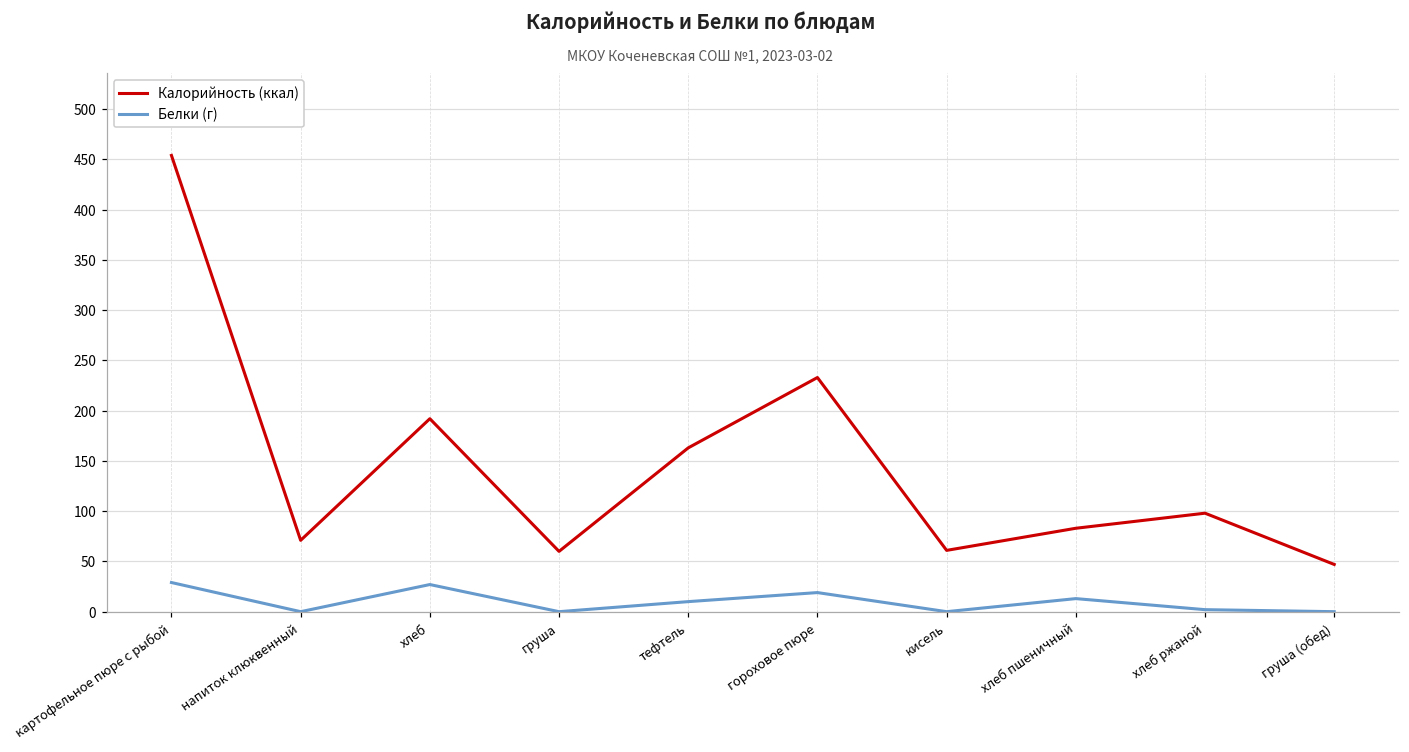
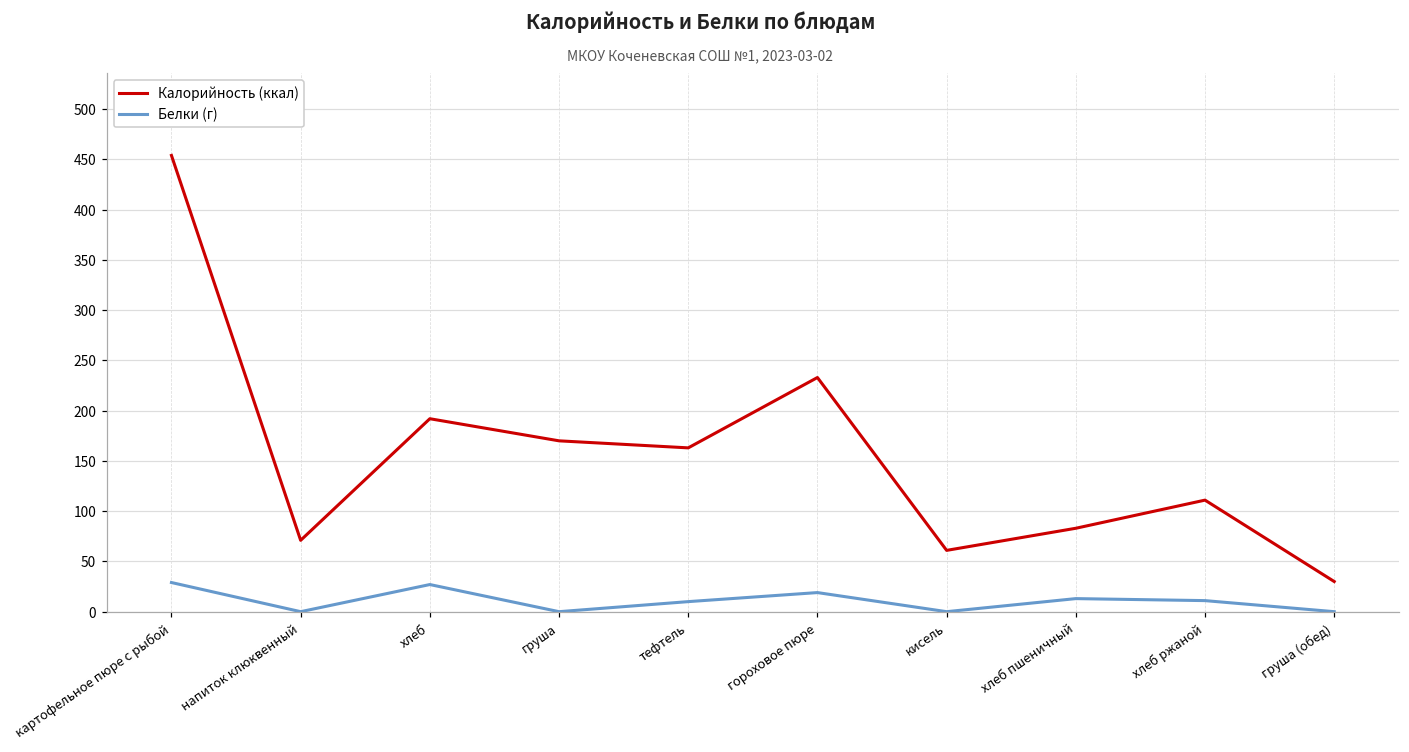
Калорийность (ккал), груша: 60 -> 170
Калорийность (ккал), хлеб ржаной: 100 -> 110
Белки (г), хлеб ржаной: 0 -> 10
Калорийность (ккал), груша (обед): 50 -> 30
